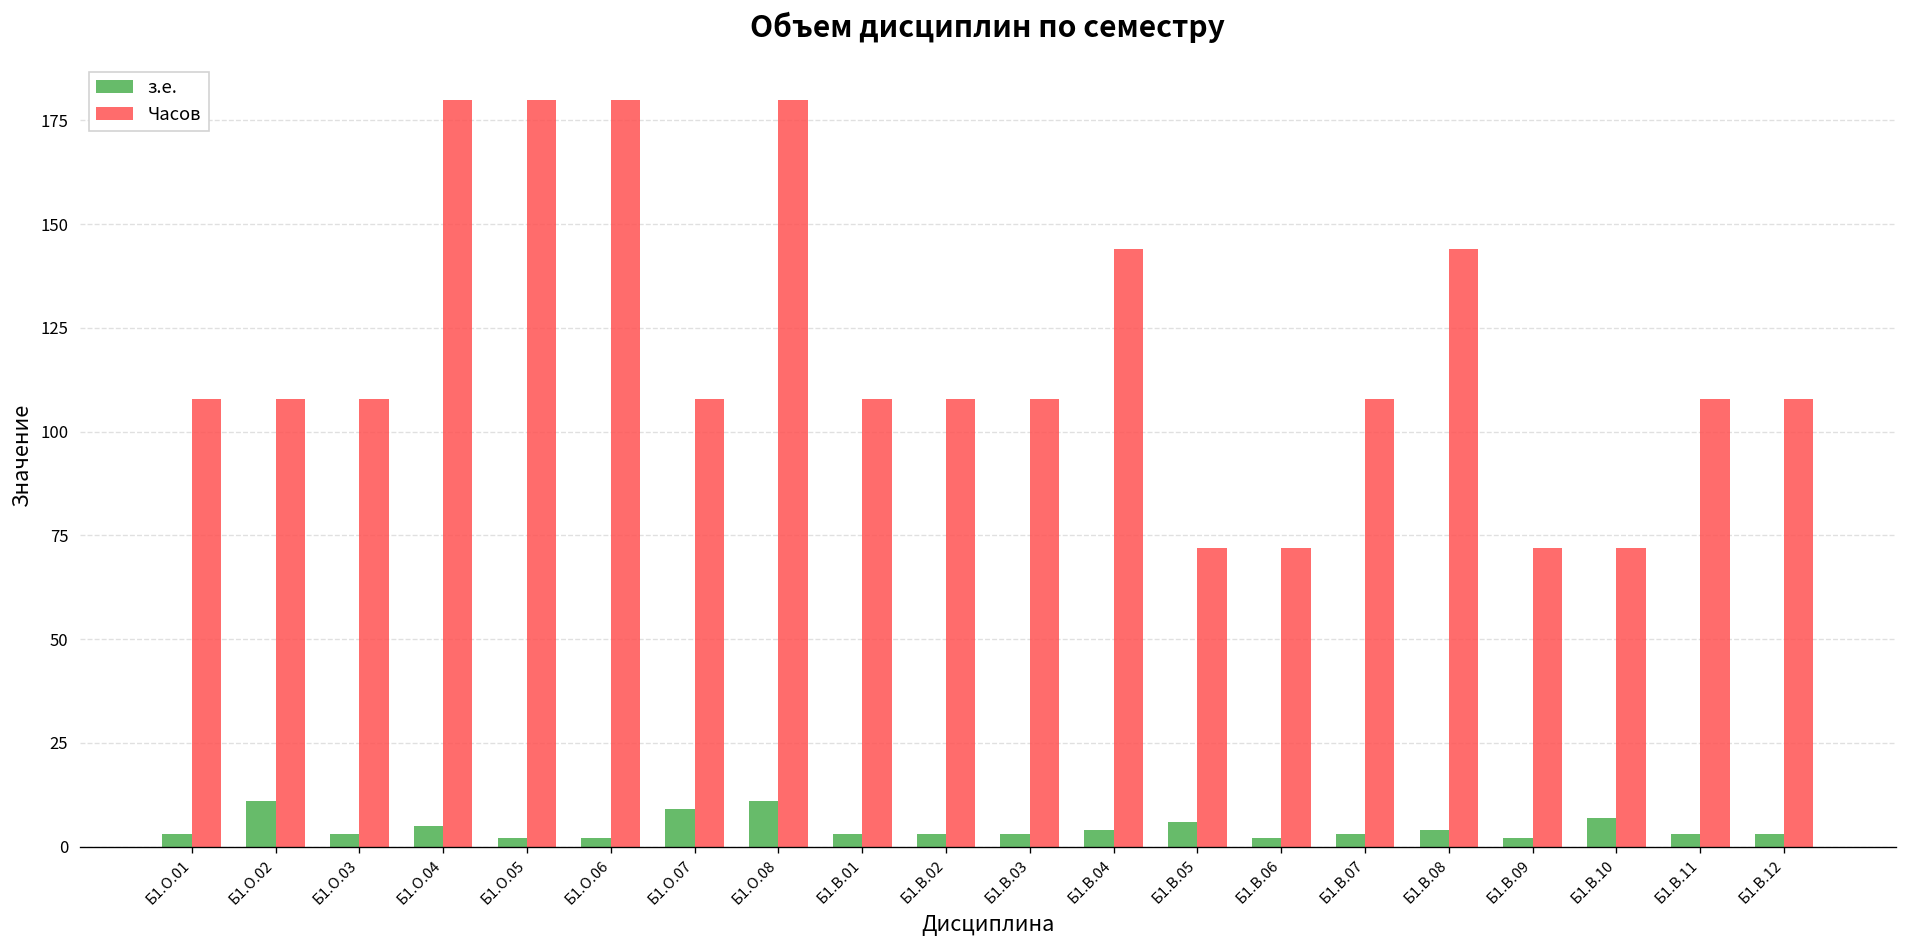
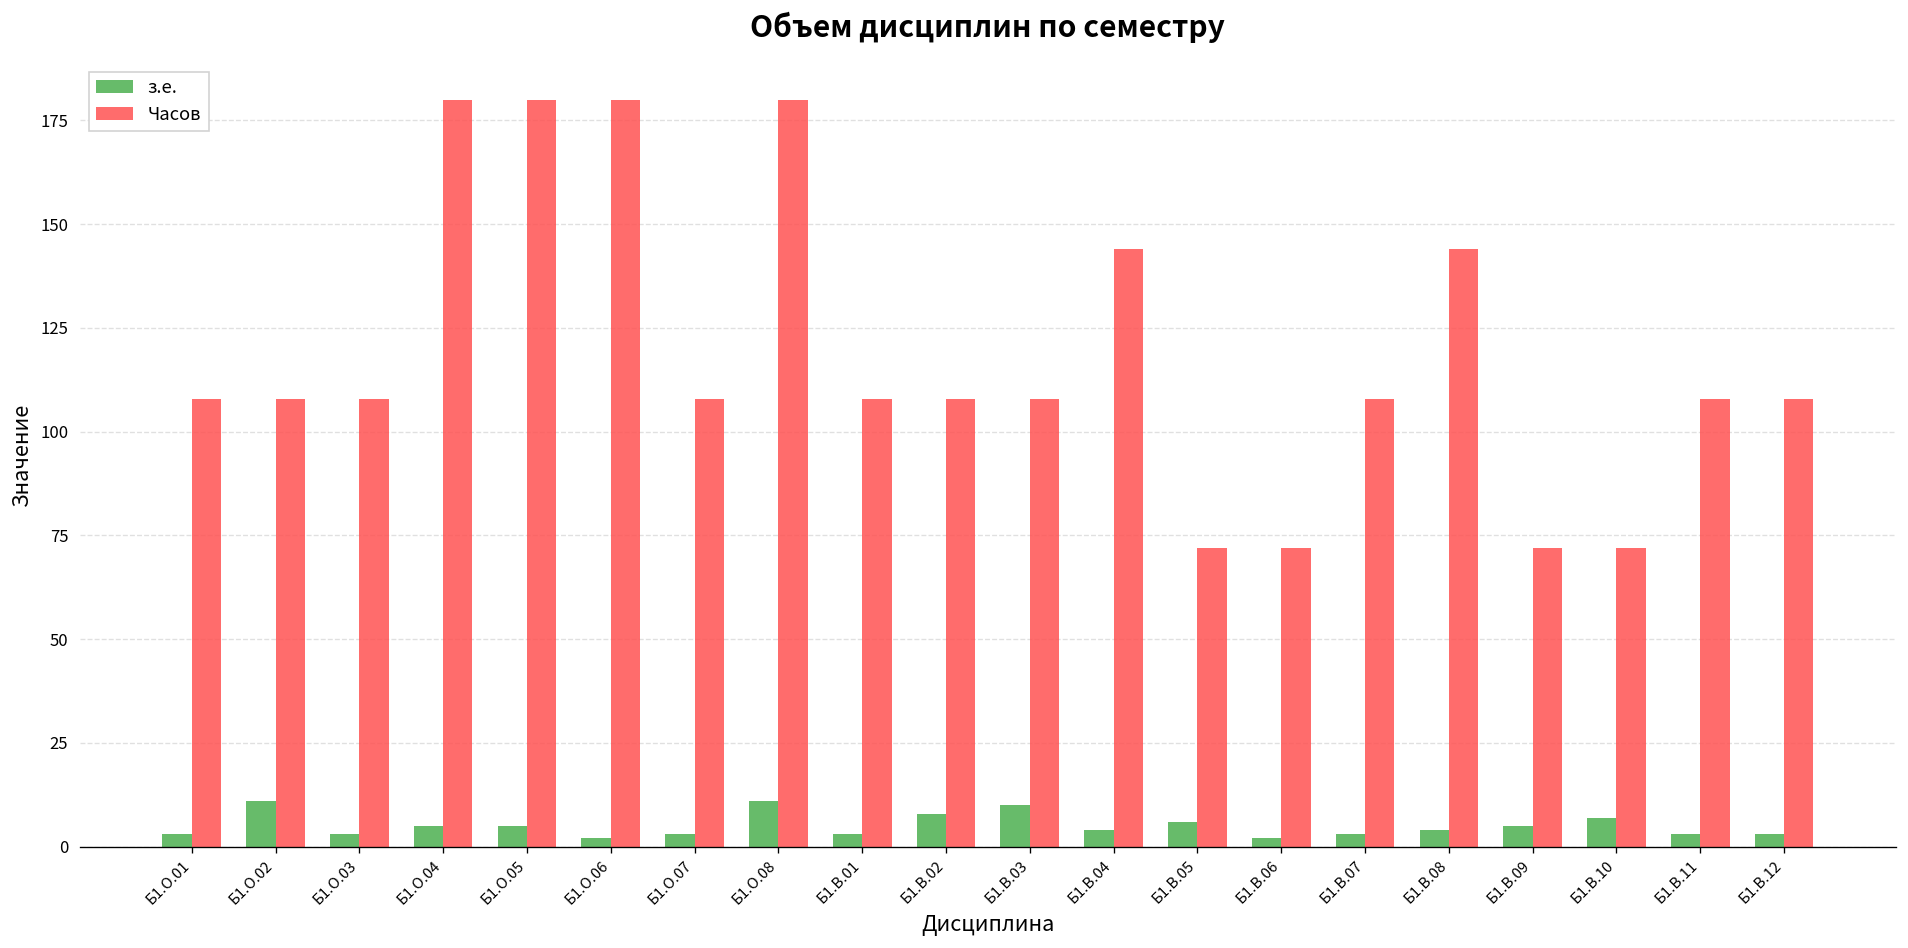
з.е., Б1.О.05: 2 -> 5
з.е., Б1.О.07: 9 -> 3
з.е., Б1.В.02: 3 -> 8
з.е., Б1.В.03: 3 -> 10
з.е., Б1.В.09: 2 -> 5
